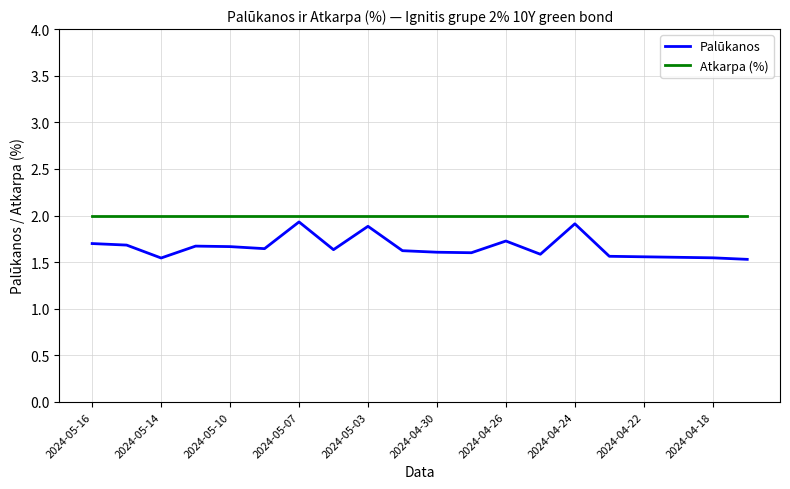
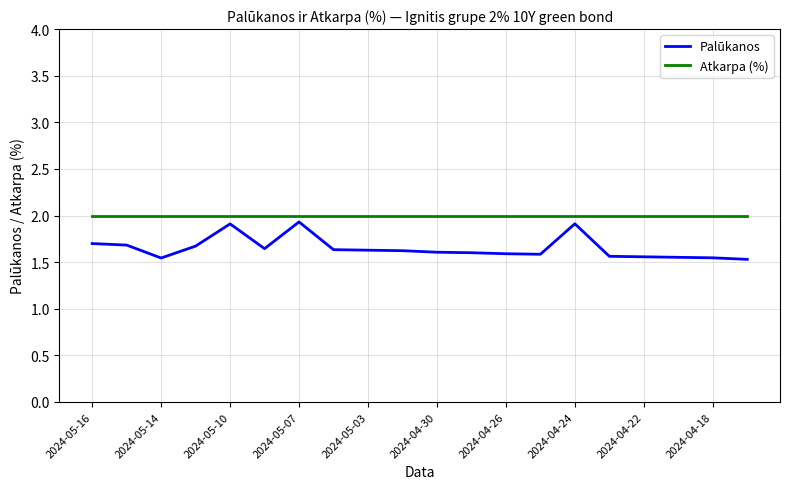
Palūkanos, 2024-05-10: 1.7 -> 1.9
Palūkanos, 2024-05-03: 1.9 -> 1.6
Palūkanos, 2024-04-26: 1.7 -> 1.6
